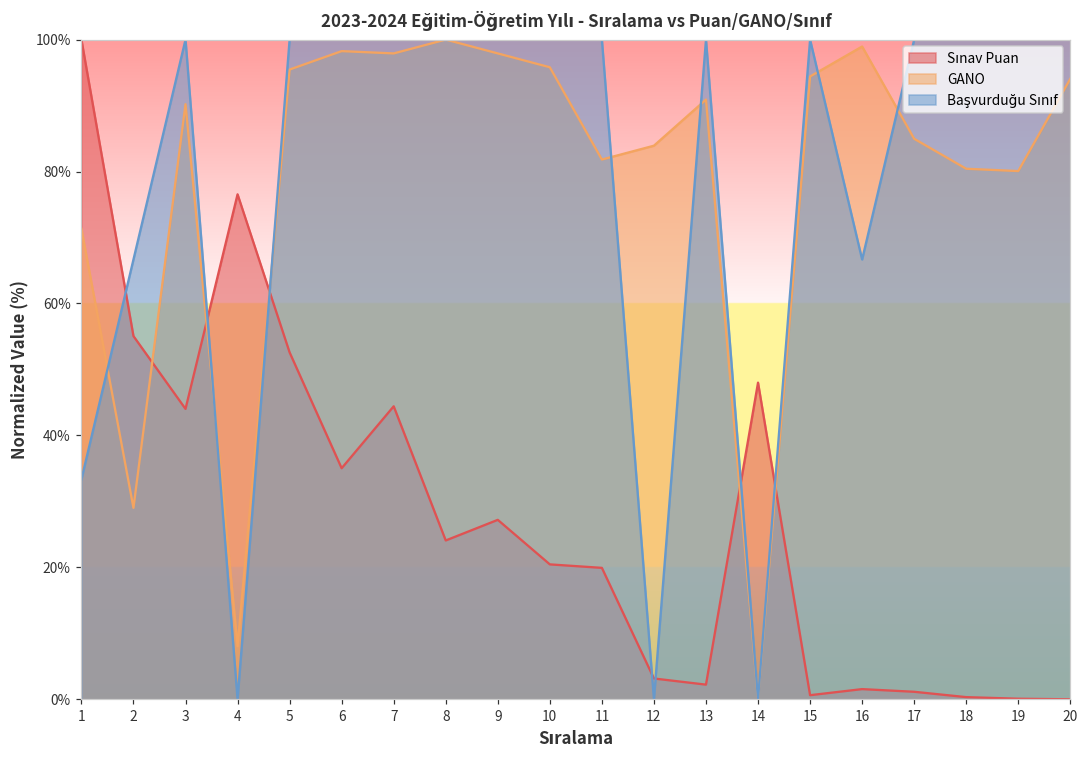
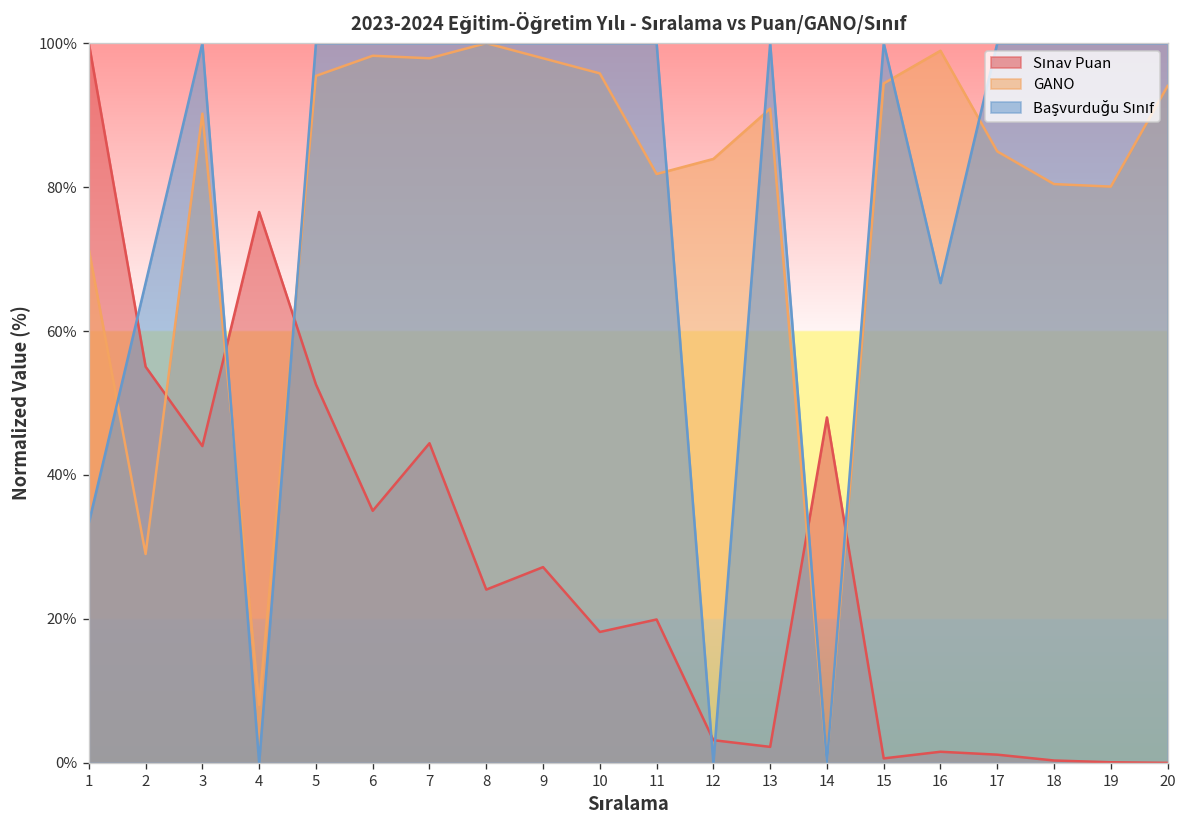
Sınav Puan, 10: 20% -> 18%
